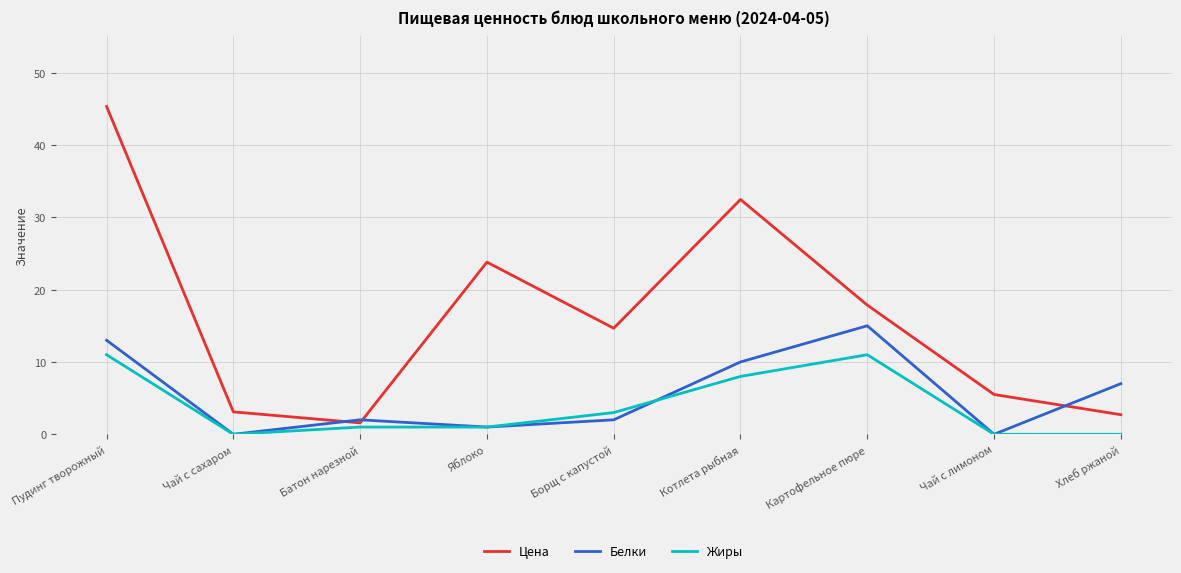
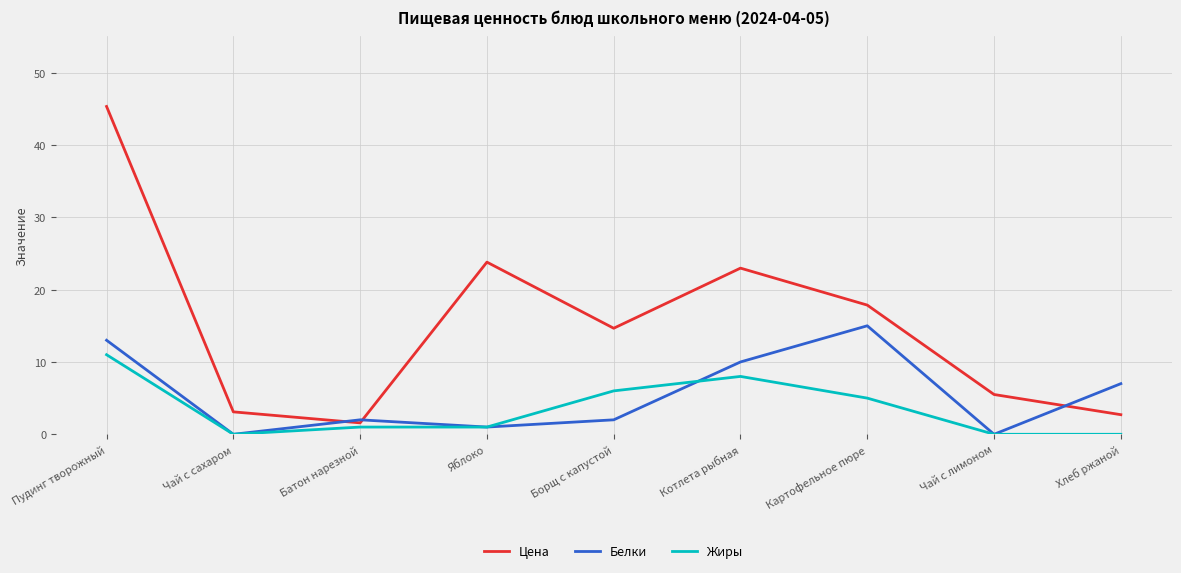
Жиры, Борщ с капустой: 3 -> 6
Цена, Котлета рыбная: 32 -> 23
Жиры, Картофельное пюре: 11 -> 5
